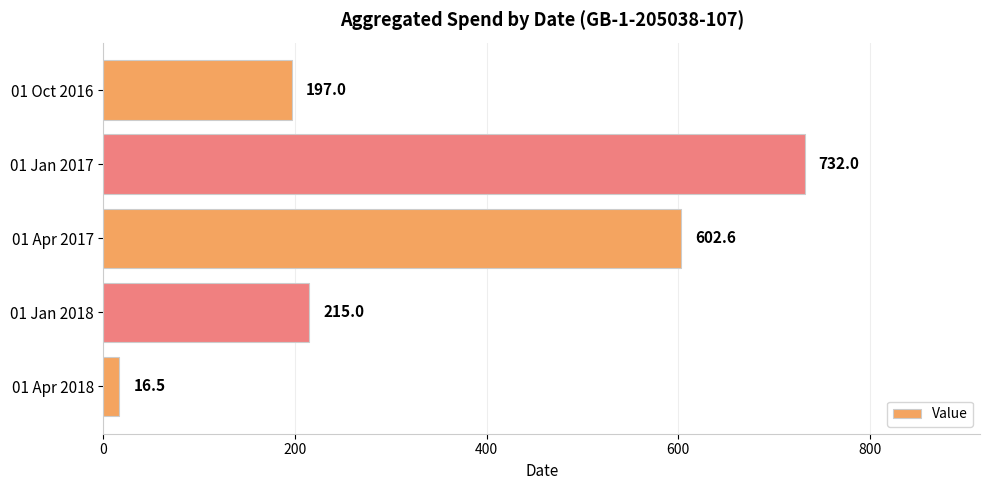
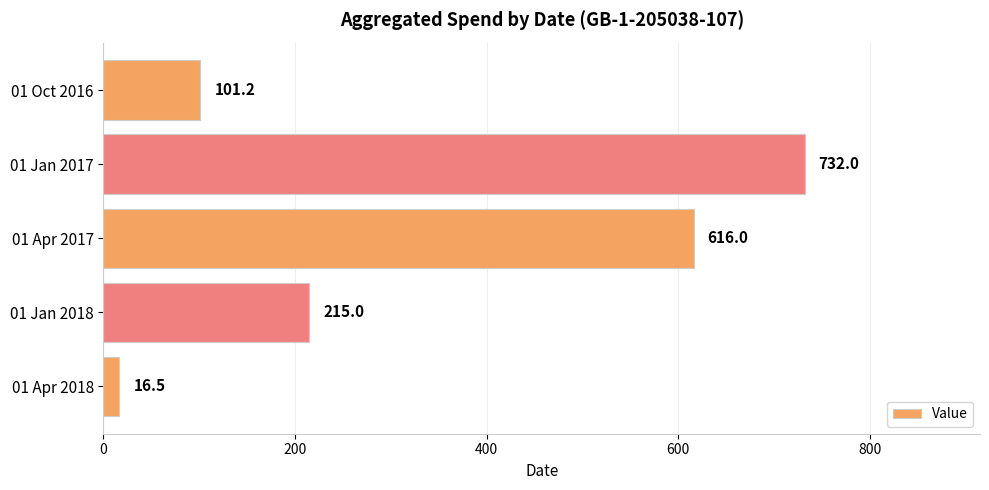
01 Oct 2016: 197.0 -> 101.2
01 Apr 2017: 602.6 -> 616.0
